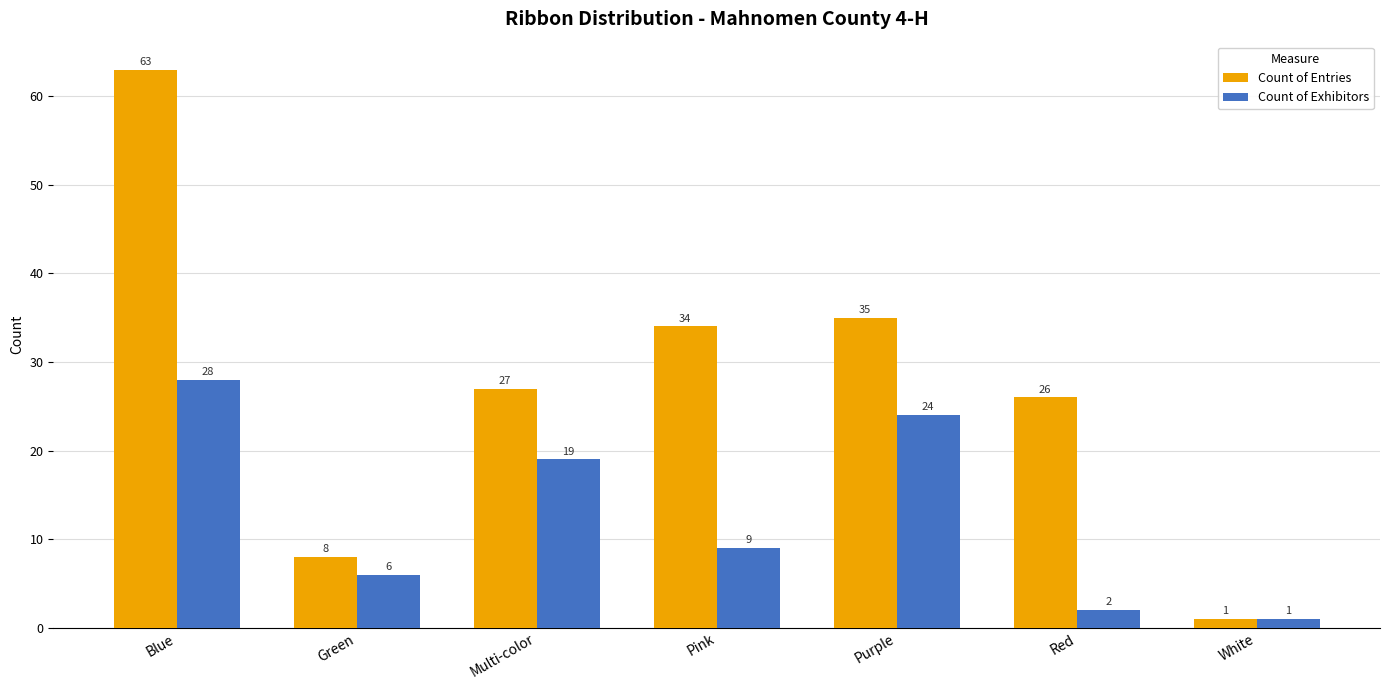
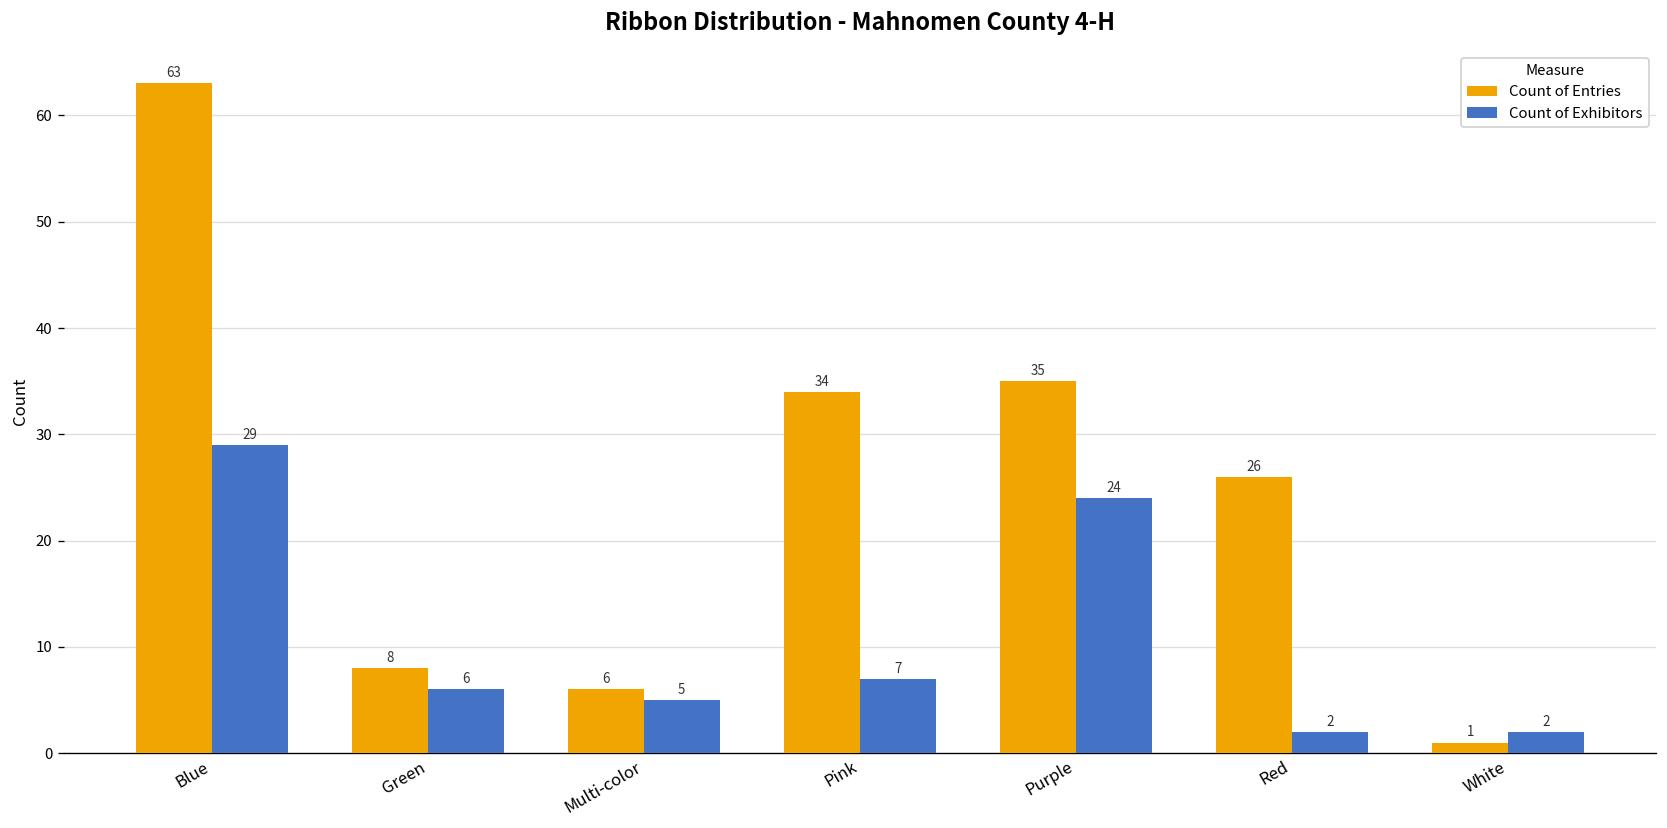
Count of Exhibitors, Blue: 28 -> 29
Count of Entries, Multi-color: 27 -> 6
Count of Exhibitors, Multi-color: 19 -> 5
Count of Exhibitors, Pink: 9 -> 7
Count of Exhibitors, White: 1 -> 2
